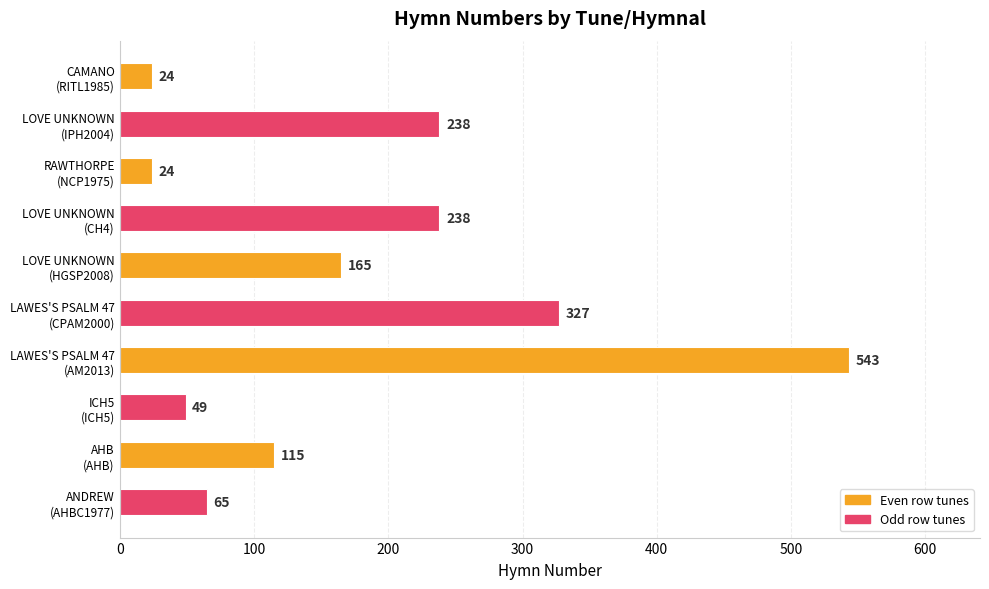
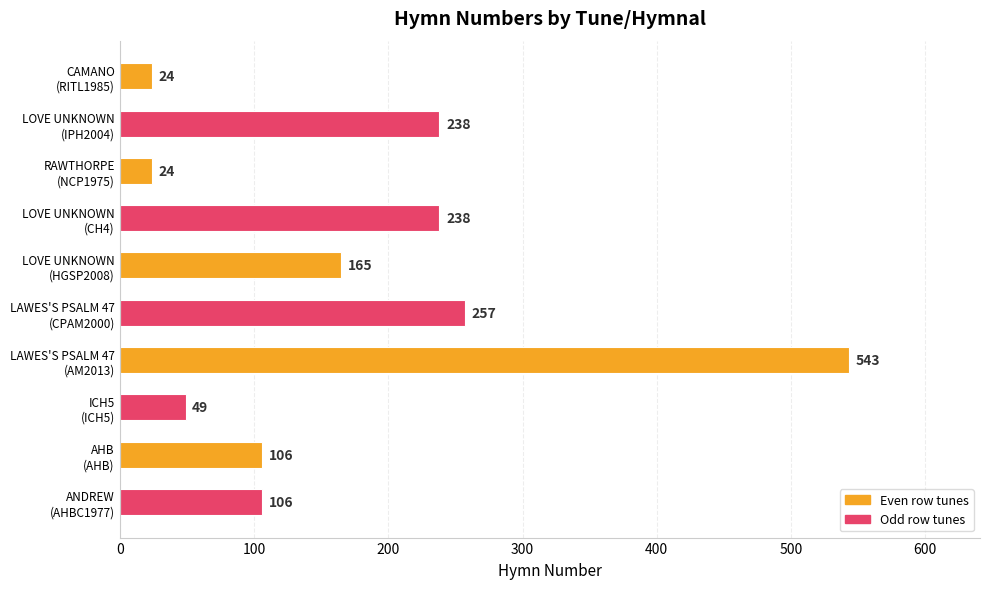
LAWES'S PSALM 47 (CPAM2000): 327 -> 257
AHB (AHB): 115 -> 106
ANDREW (AHBC1977): 65 -> 106
